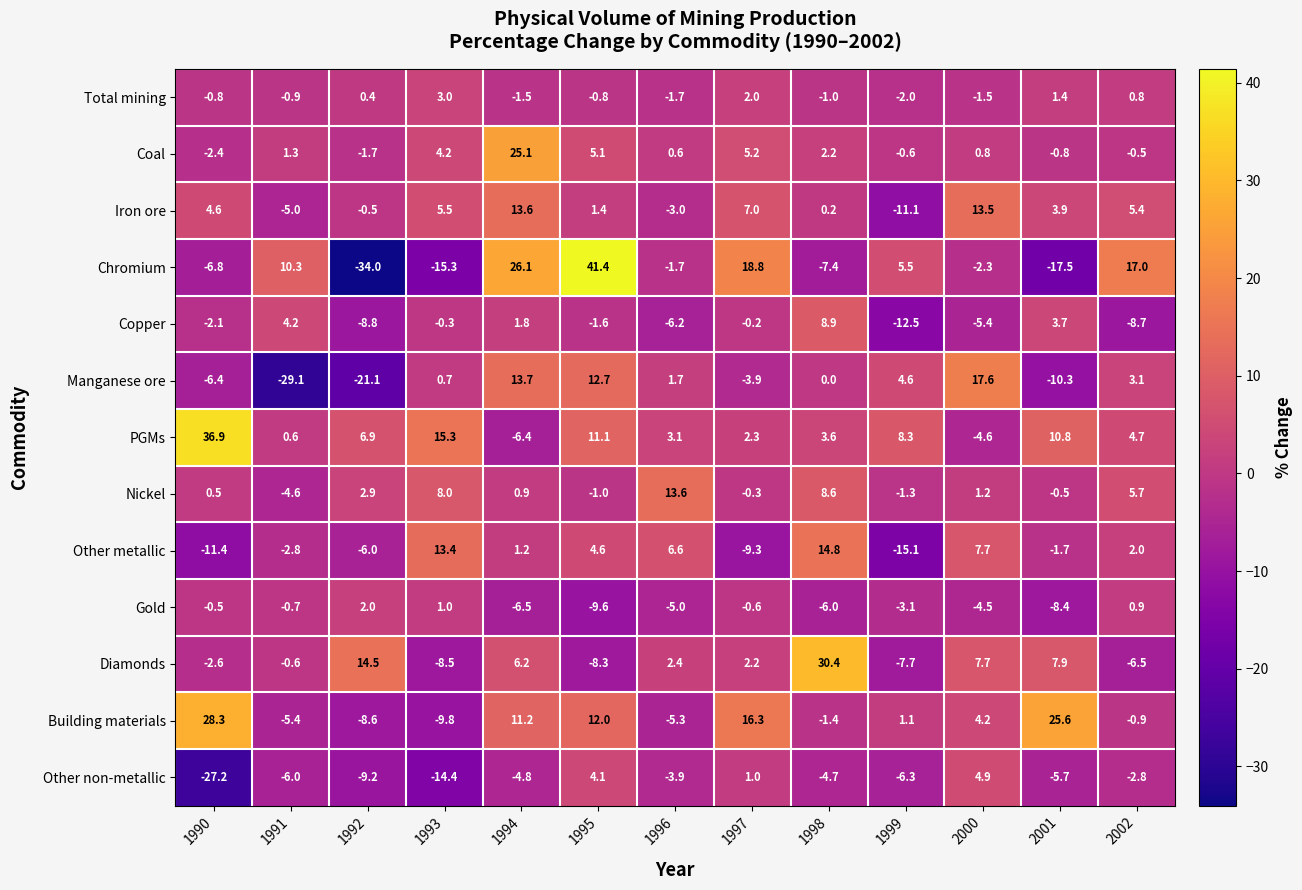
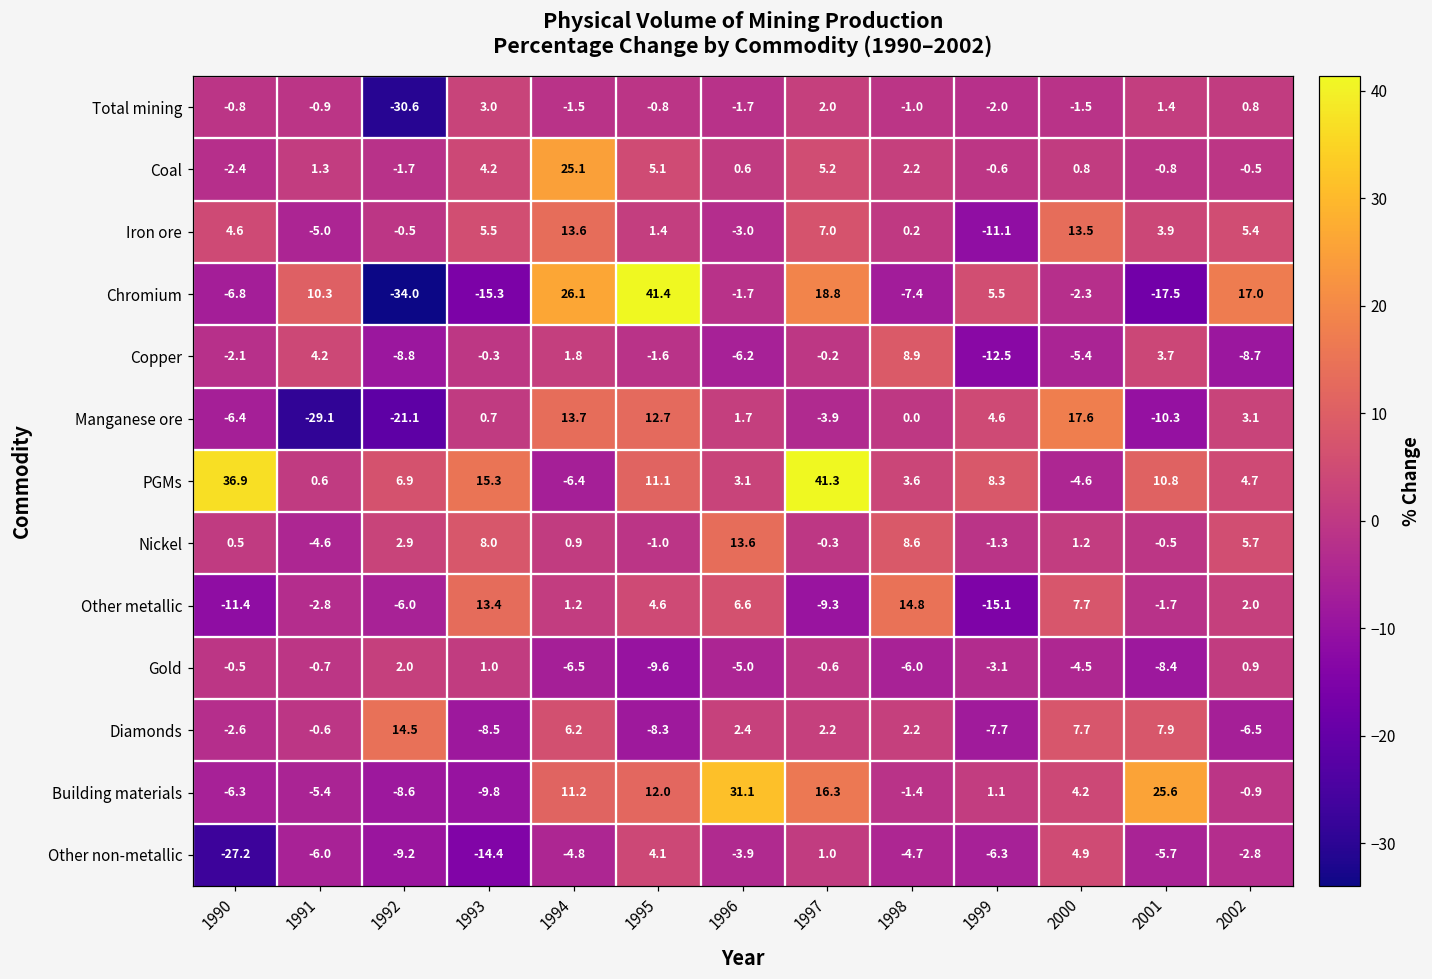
Total mining, 1992: 0.4 -> -30.6
PGMs, 1997: 2.3 -> 41.3
Diamonds, 1998: 30.4 -> 2.2
Building materials, 1990: 28.3 -> -6.3
Building materials, 1996: -5.3 -> 31.1
